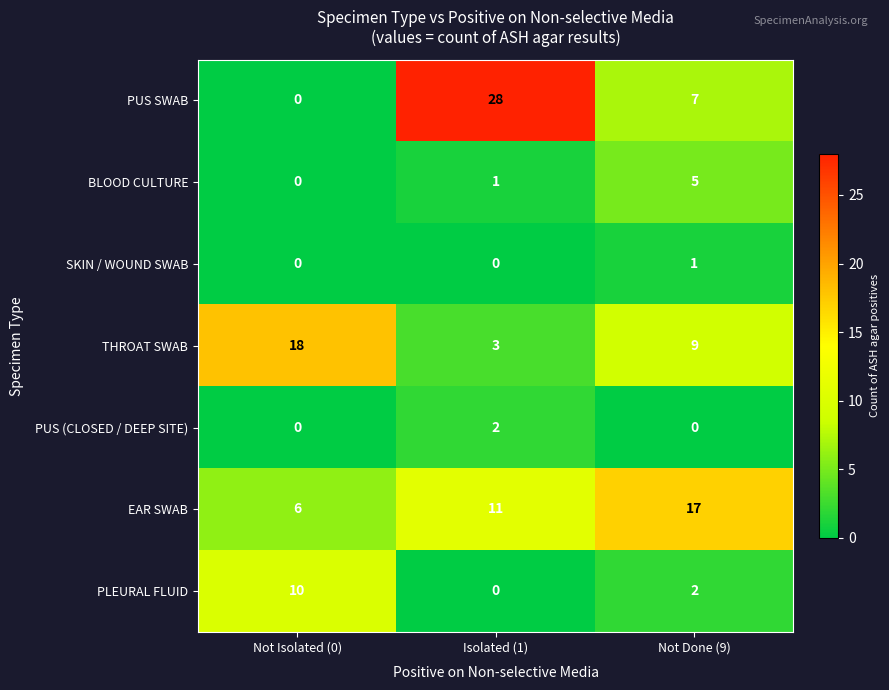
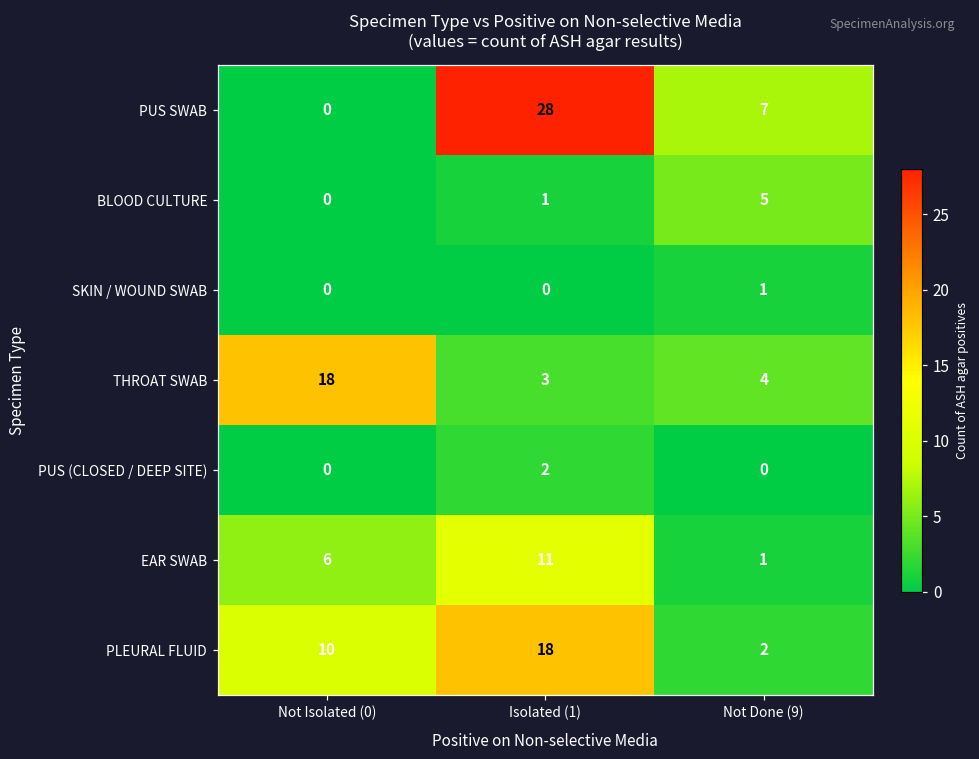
THROAT SWAB, Not Done (9): 9 -> 4
EAR SWAB, Not Done (9): 17 -> 1
PLEURAL FLUID, Isolated (1): 0 -> 18
